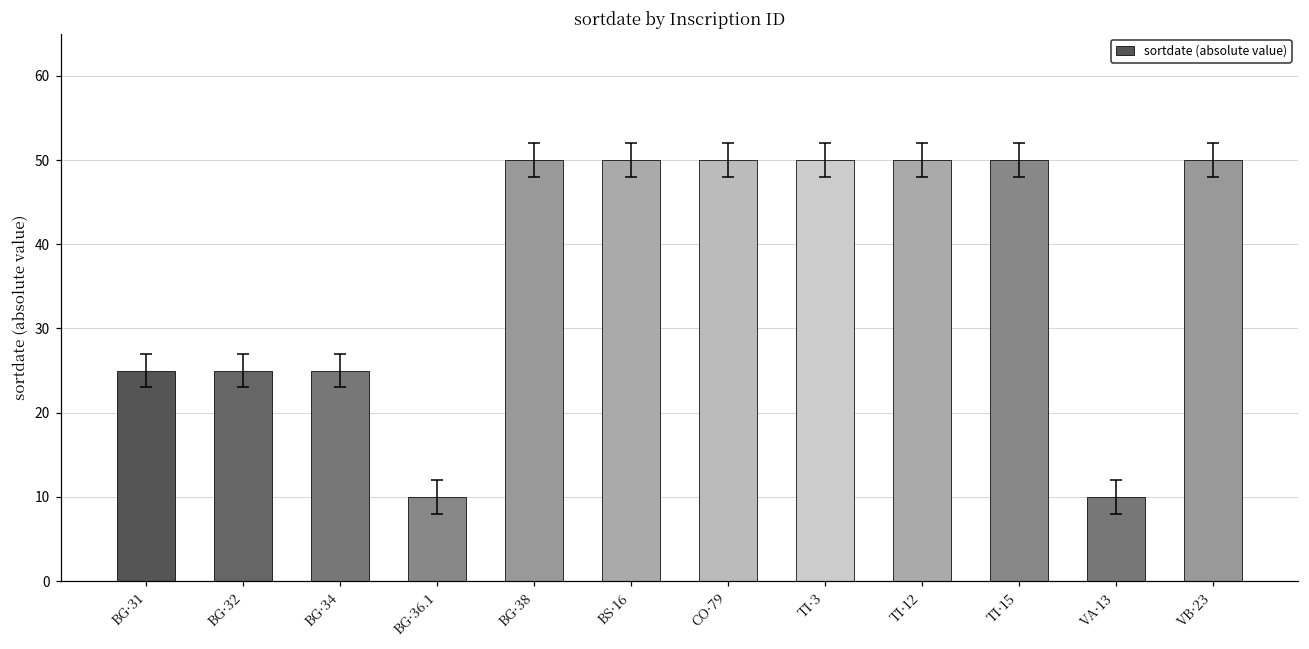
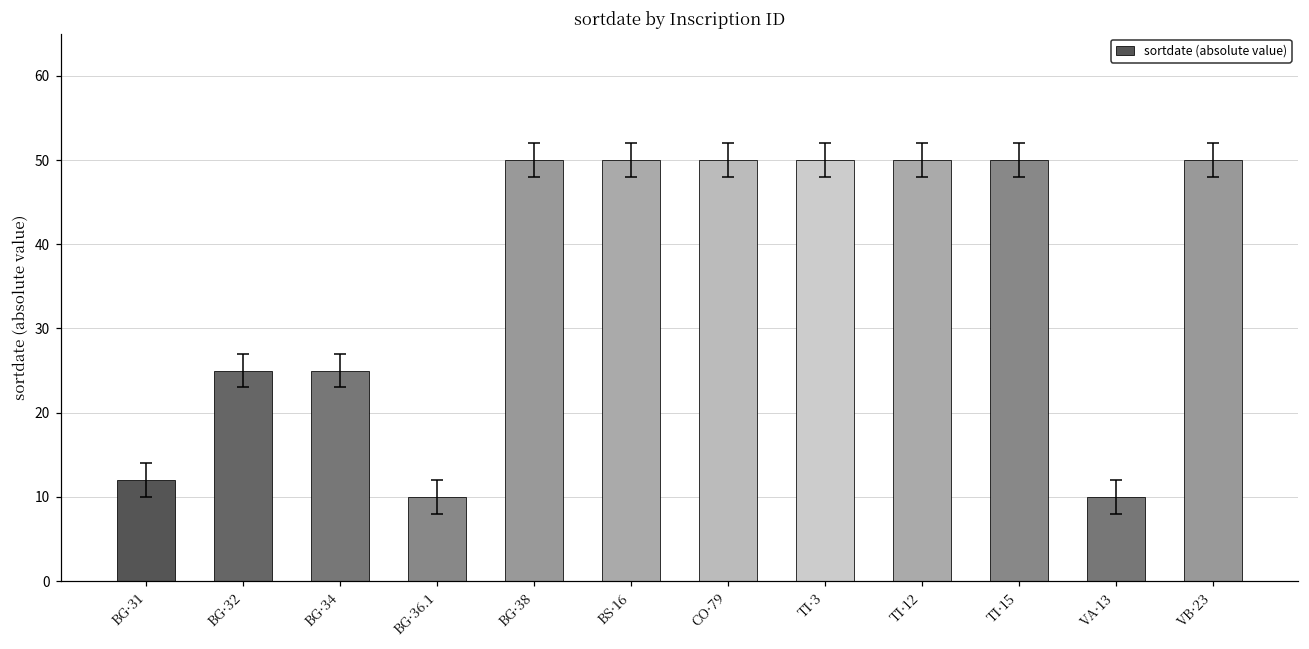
sortdate (absolute value), BG·31: 25 -> 12
